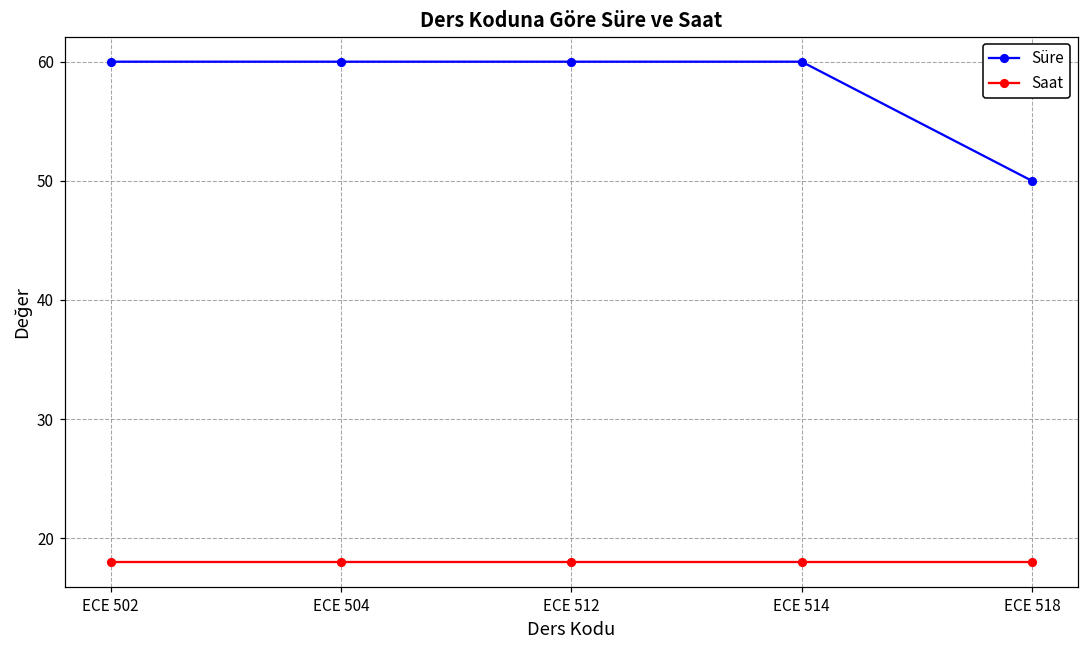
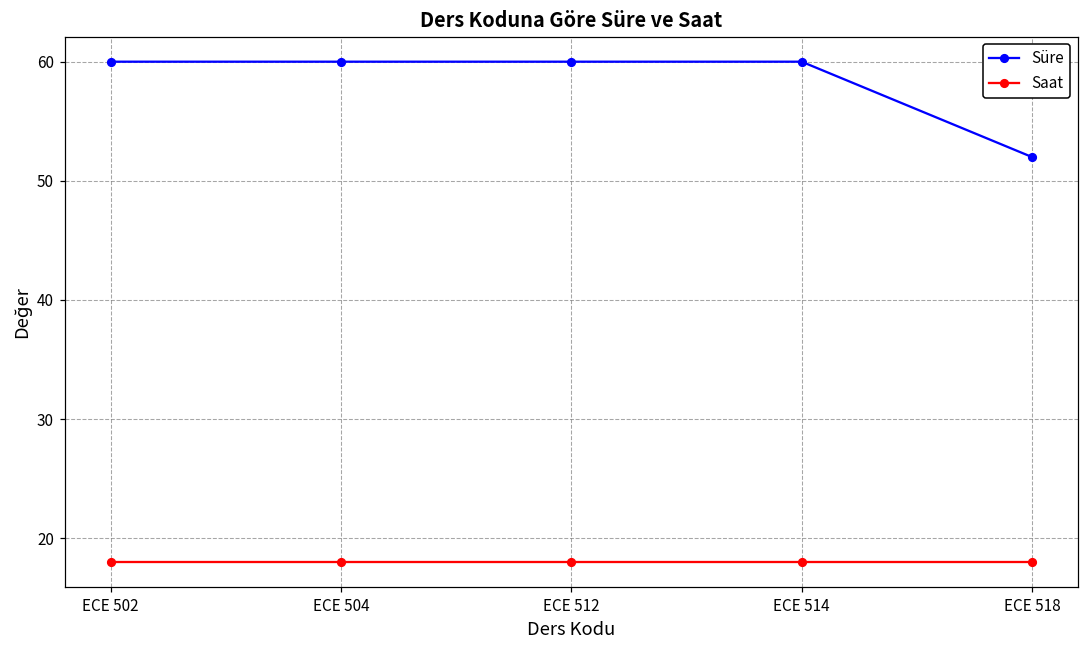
Süre, ECE 518: 50 -> 52
